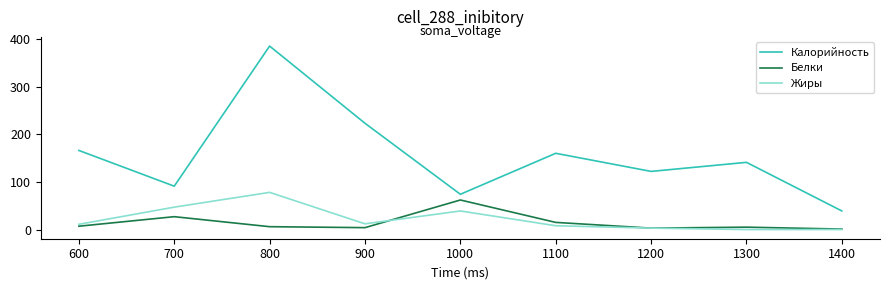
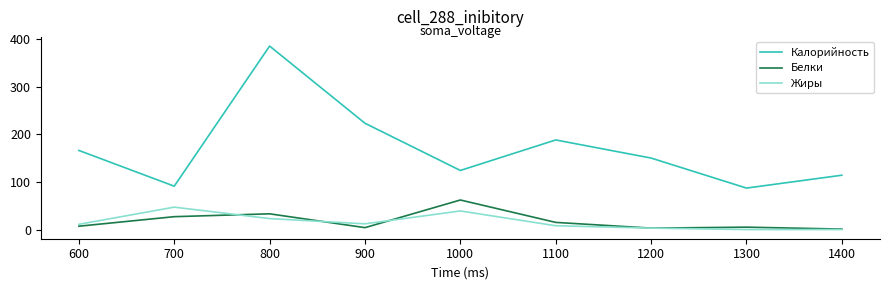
Белки, 800: 10 -> 30
Жиры, 800: 80 -> 20
Калорийность, 1000: 70 -> 120
Калорийность, 1100: 160 -> 190
Калорийность, 1200: 120 -> 150
Калорийность, 1300: 140 -> 90
Калорийность, 1400: 40 -> 110
